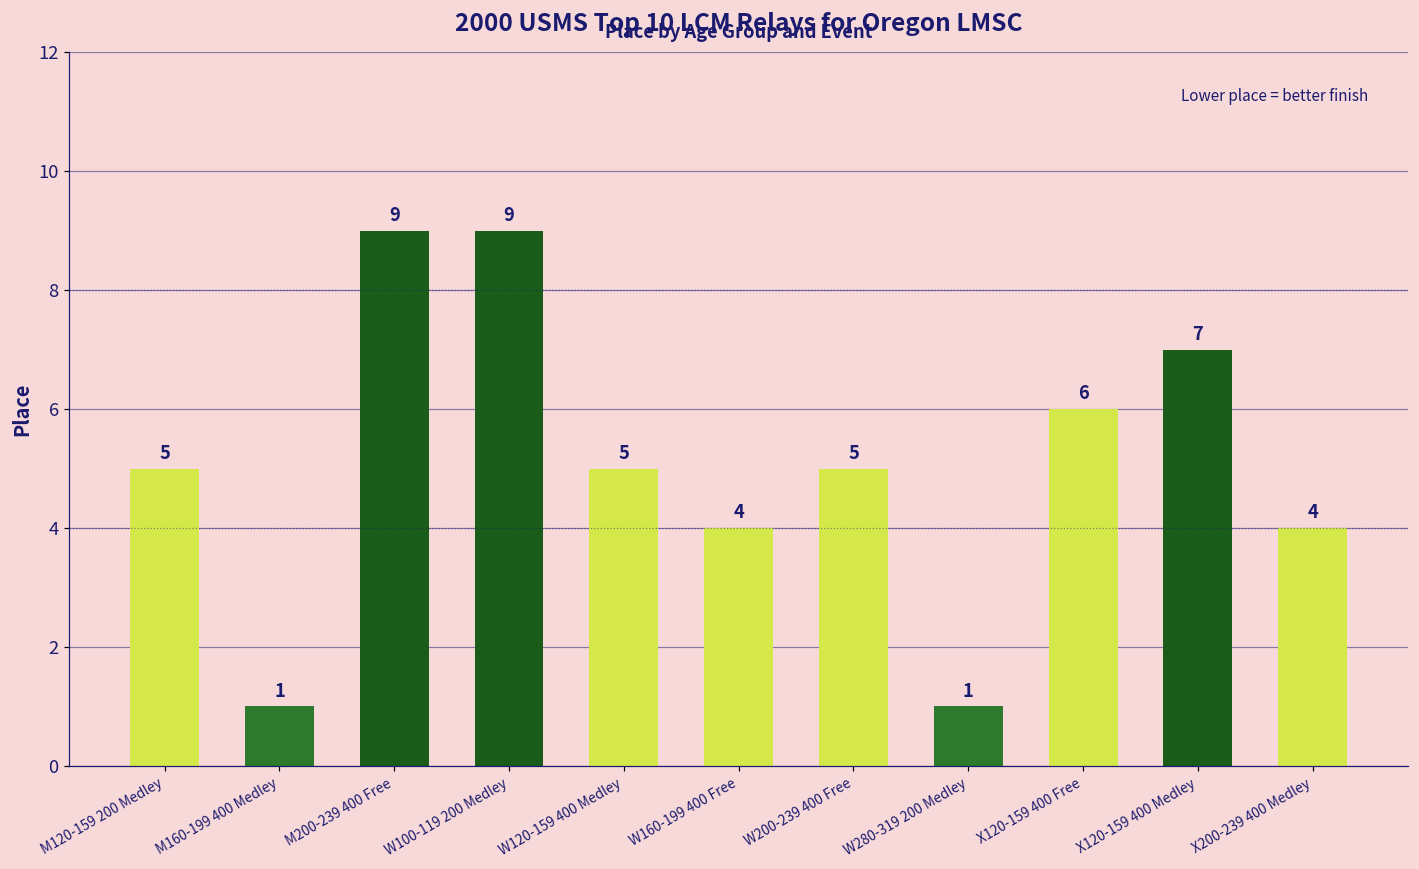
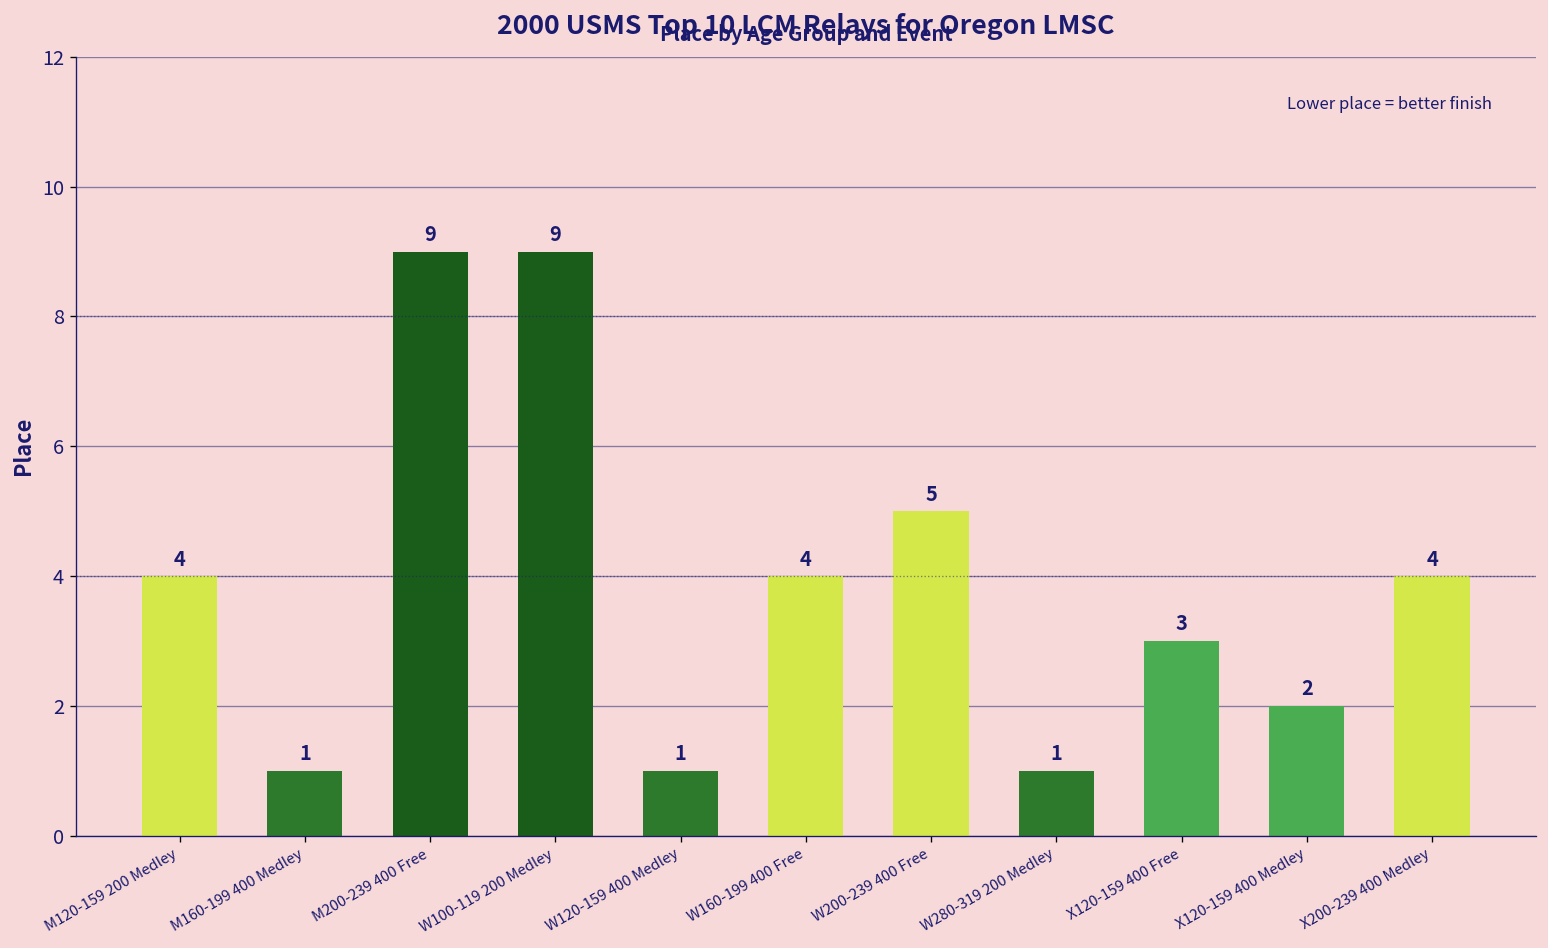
M120-159 200 Medley: 5 -> 4
W120-159 400 Medley: 5 -> 1
X120-159 400 Free: 6 -> 3
X120-159 400 Medley: 7 -> 2
